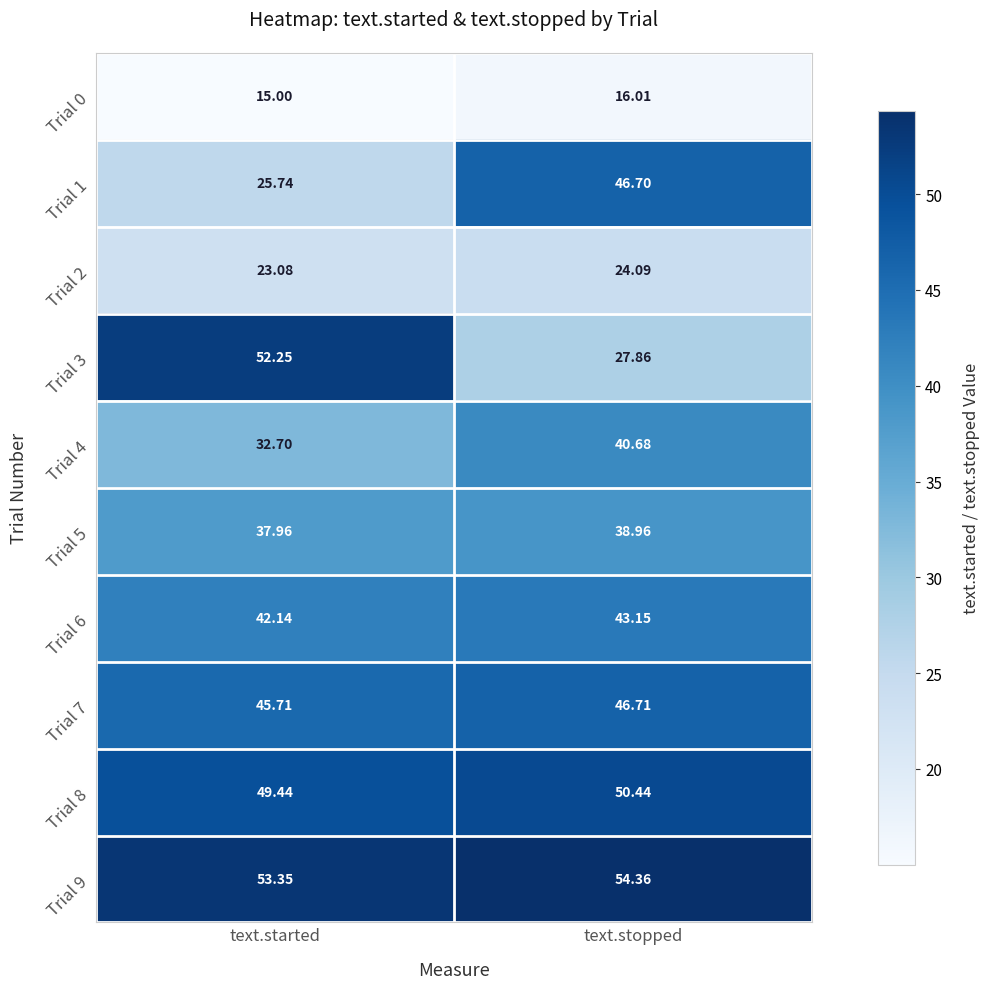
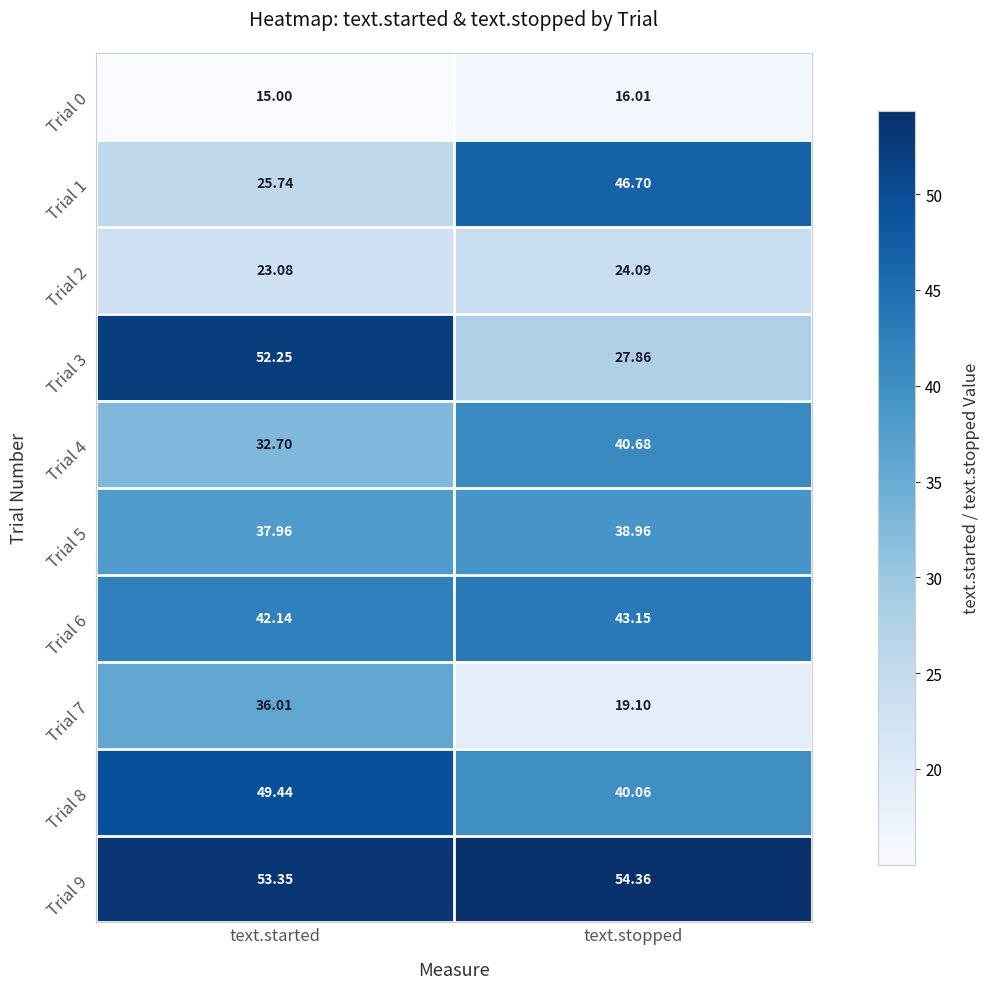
Trial 7, text.started: 45.71 -> 36.01
Trial 7, text.stopped: 46.71 -> 19.10
Trial 8, text.stopped: 50.44 -> 40.06
